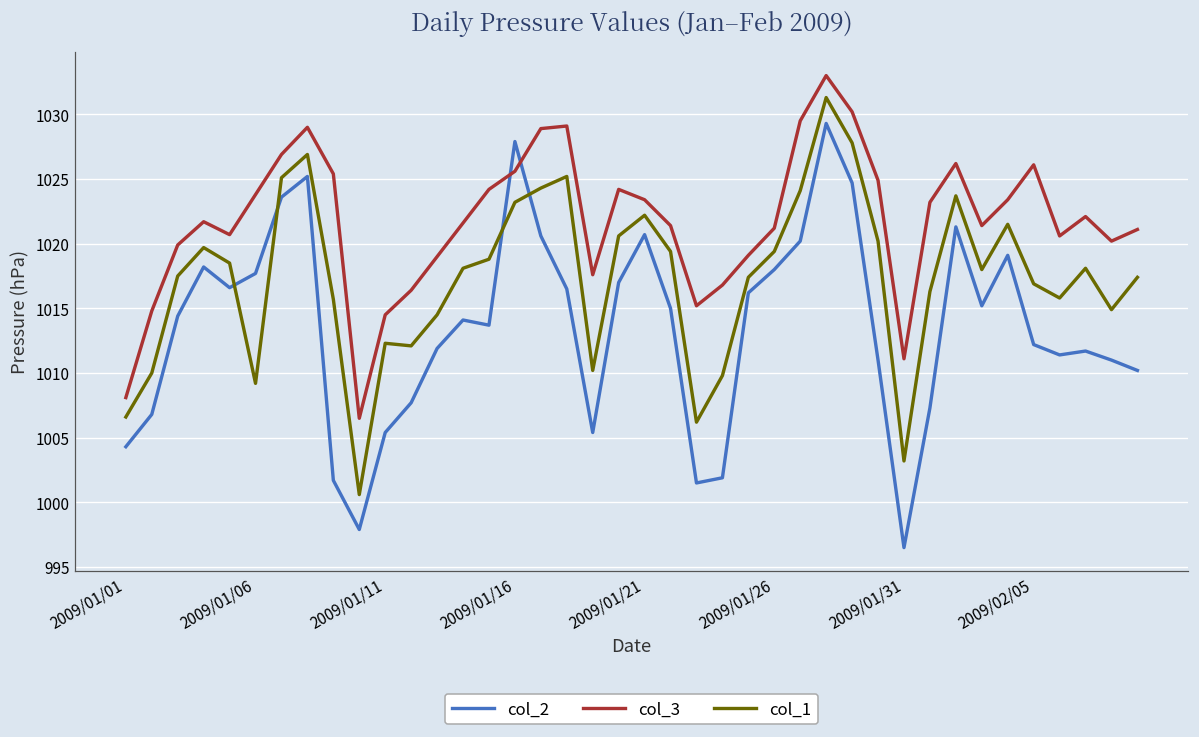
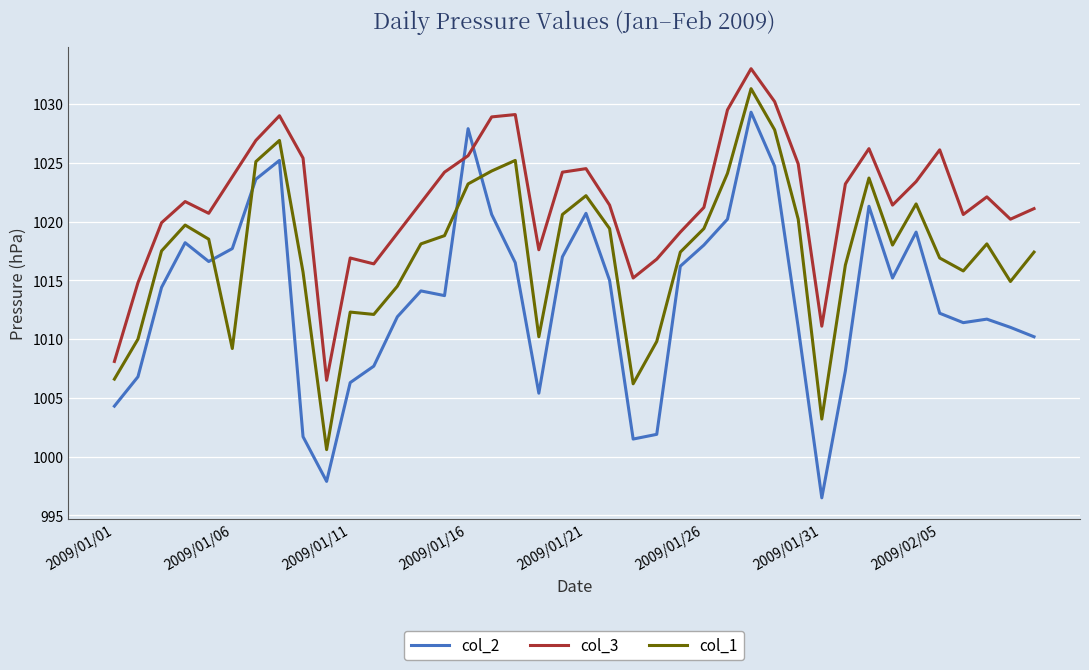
col_2, 2009/01/11: 1005.4 -> 1006.3
col_3, 2009/01/11: 1014.5 -> 1016.9
col_3, 2009/01/21: 1023.4 -> 1024.5
